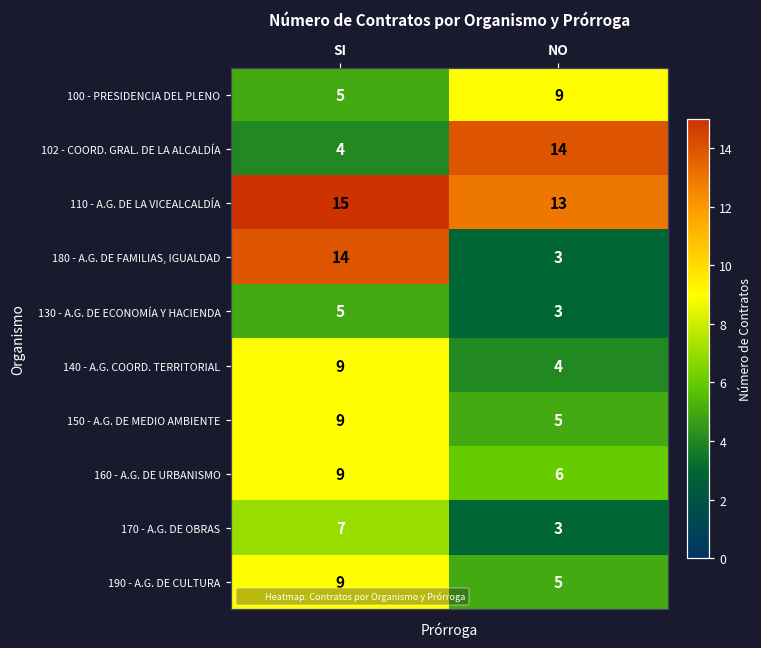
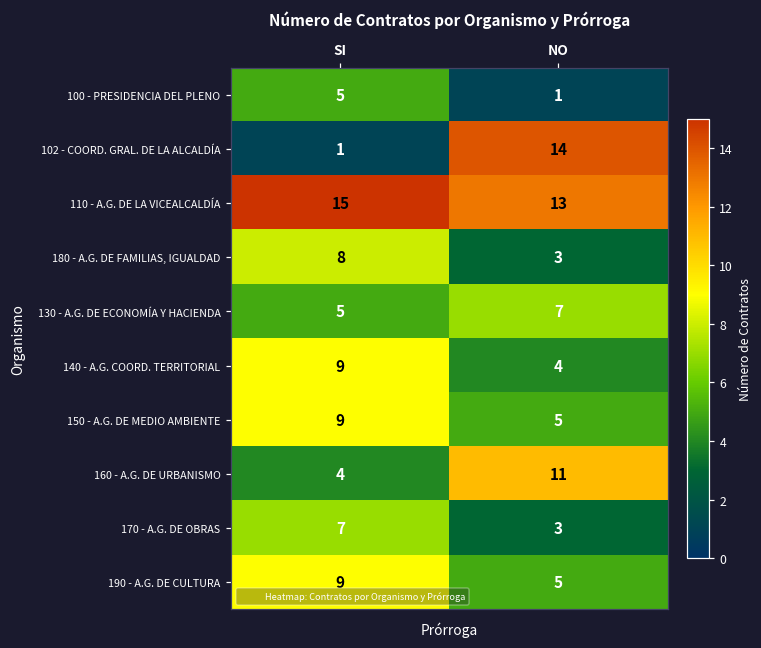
100 - PRESIDENCIA DEL PLENO, NO: 9 -> 1
102 - COORD. GRAL. DE LA ALCALDÍA, SI: 4 -> 1
180 - A.G. DE FAMILIAS, IGUALDAD, SI: 14 -> 8
130 - A.G. DE ECONOMÍA Y HACIENDA, NO: 3 -> 7
160 - A.G. DE URBANISMO, SI: 9 -> 4
160 - A.G. DE URBANISMO, NO: 6 -> 11
